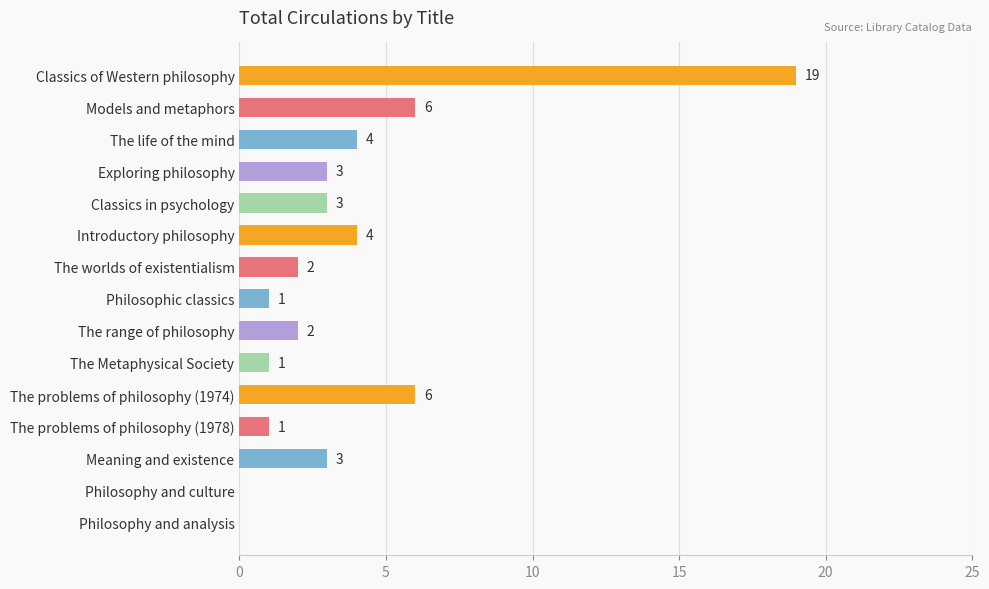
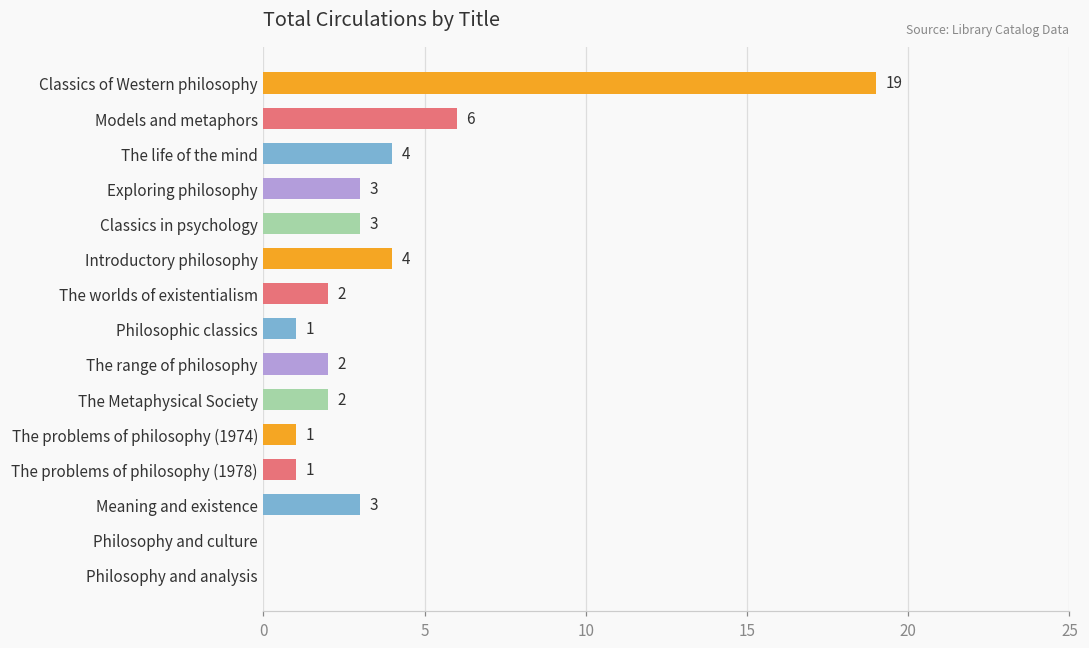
The Metaphysical Society: 1 -> 2
The problems of philosophy (1974): 6 -> 1
